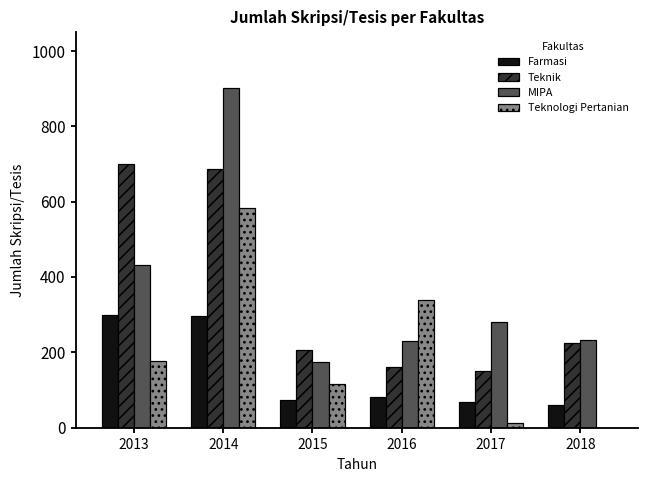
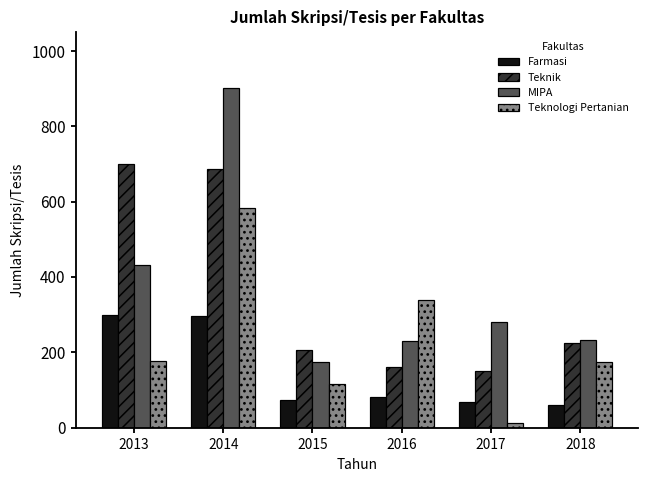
Teknologi Pertanian, 2018: 0 -> 170
